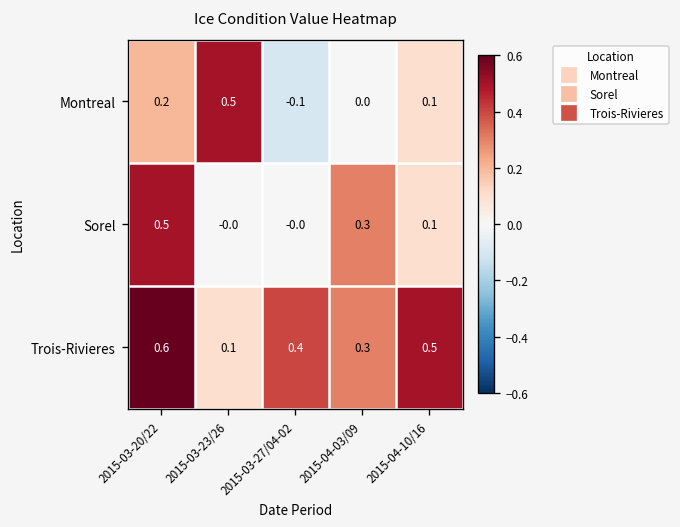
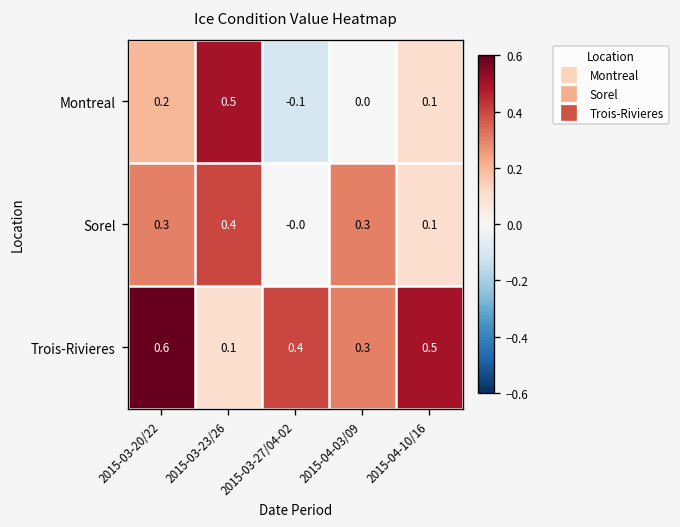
Sorel, 2015-03-20/22: 0.5 -> 0.3
Sorel, 2015-03-23/26: -0.0 -> 0.4
